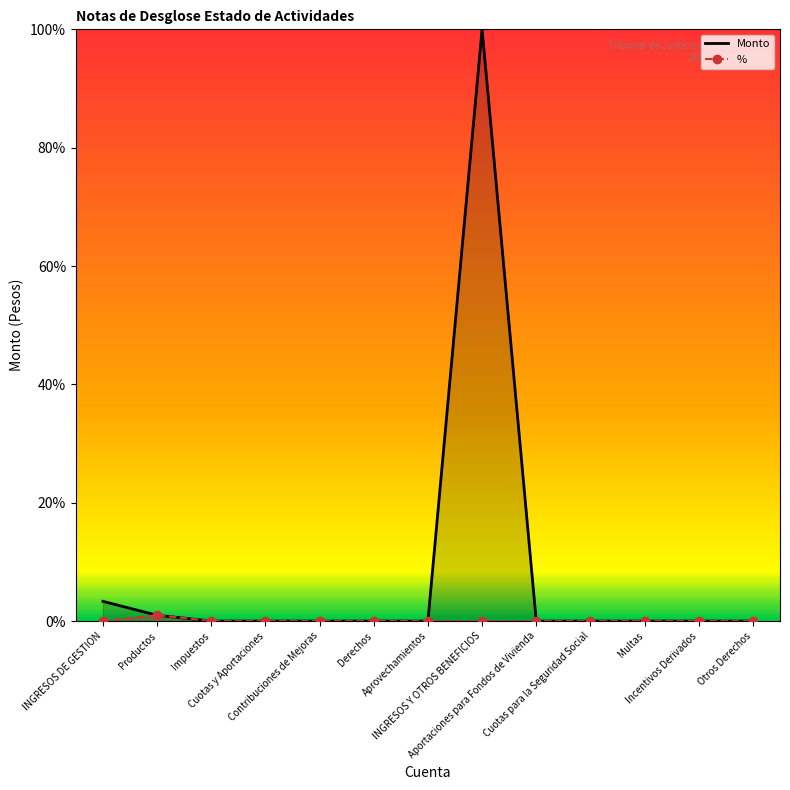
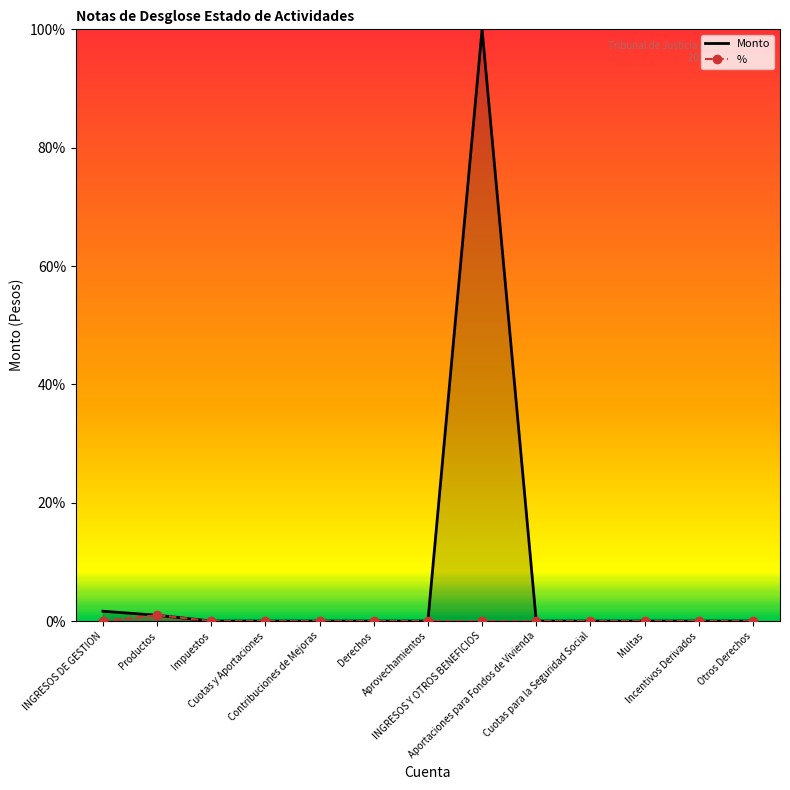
Monto, INGRESOS DE GESTION: 3% -> 2%
